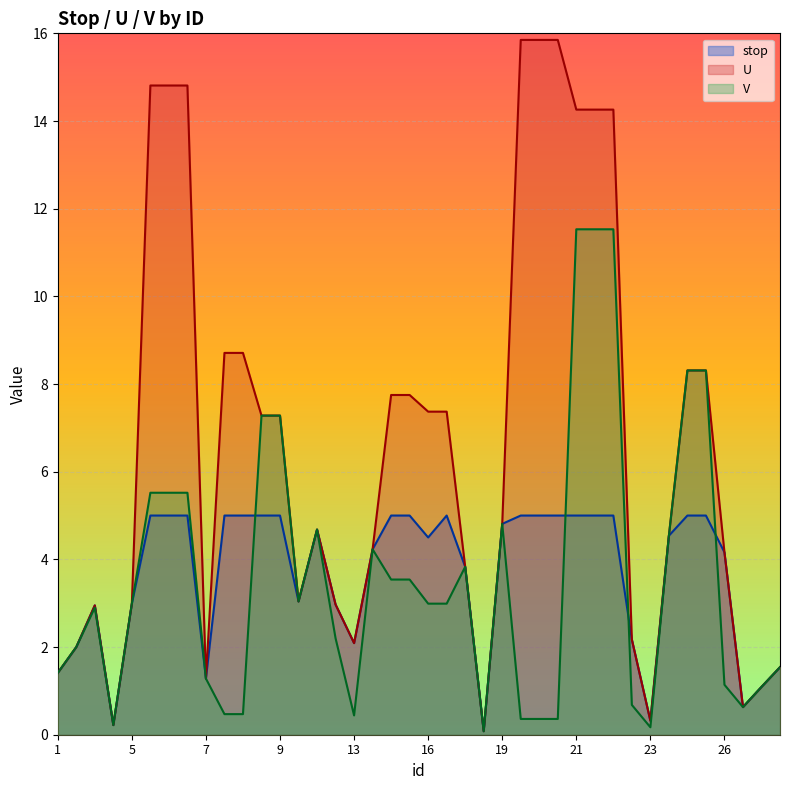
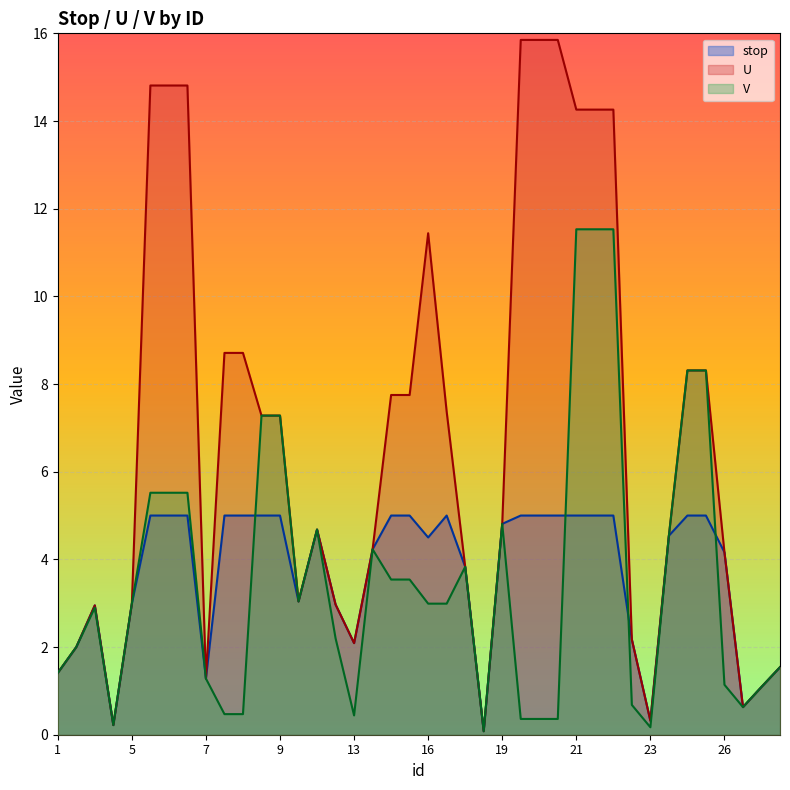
U, 16: 7.4 -> 11.4
